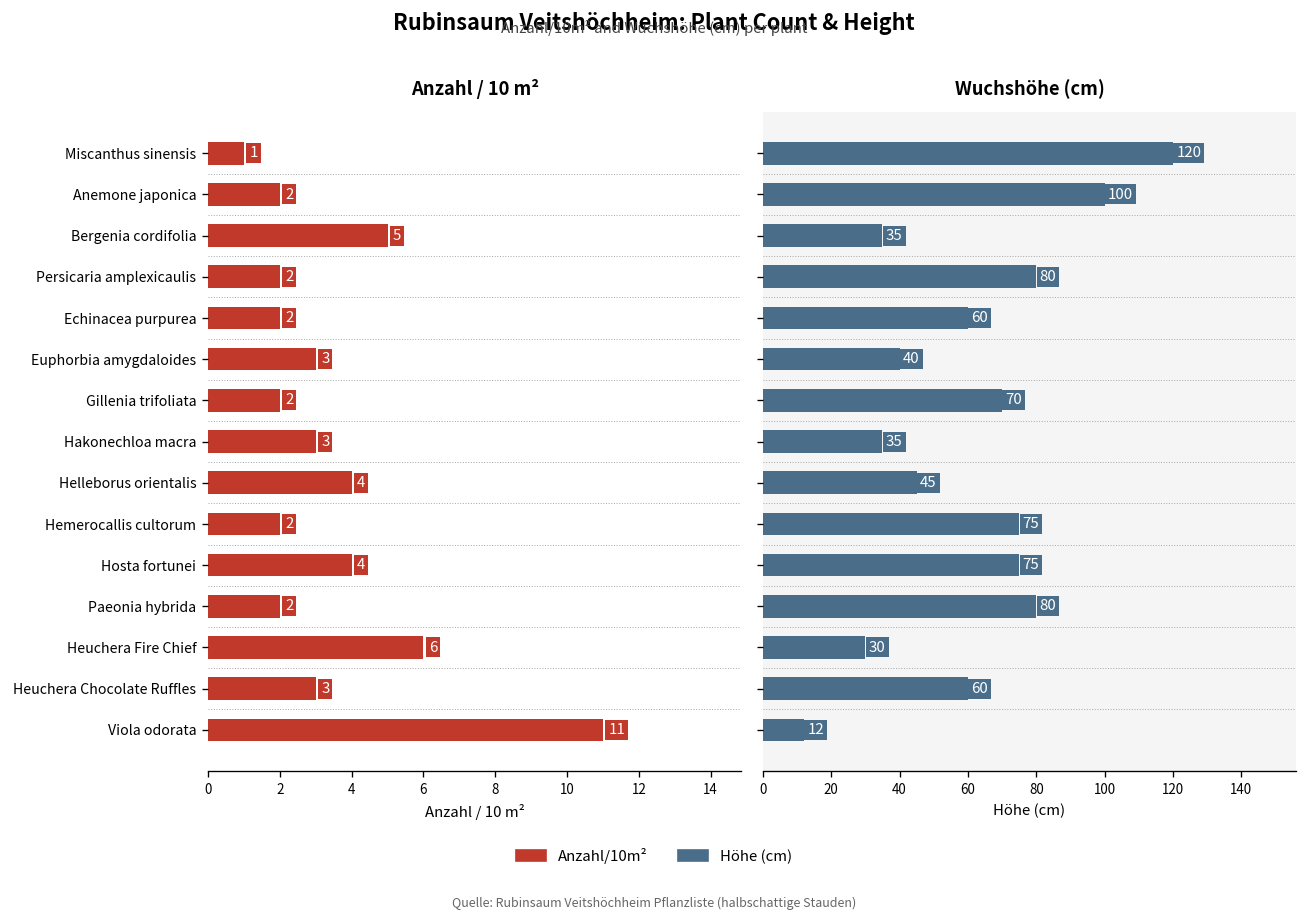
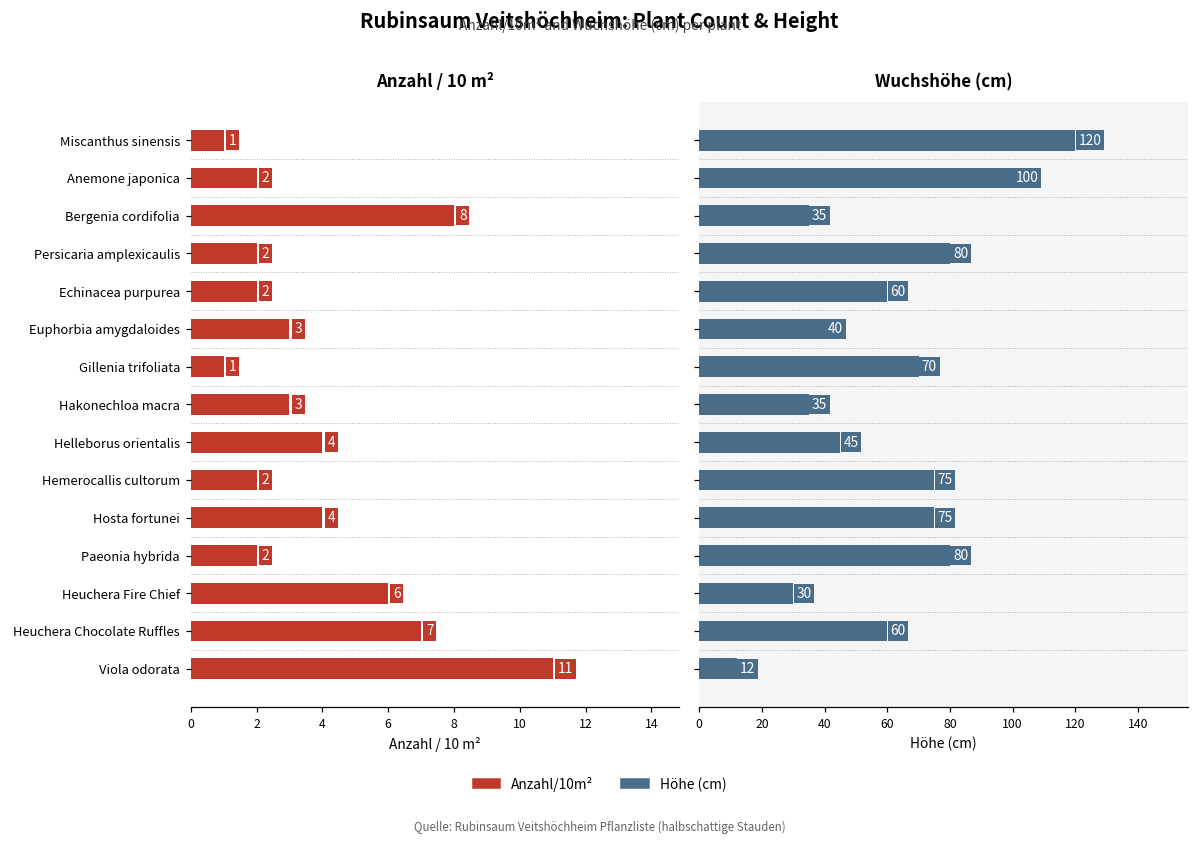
Anzahl / 10 m², Bergenia cordifolia: 5 -> 8
Anzahl / 10 m², Gillenia trifoliata: 2 -> 1
Anzahl / 10 m², Heuchera Chocolate Ruffles: 3 -> 7
